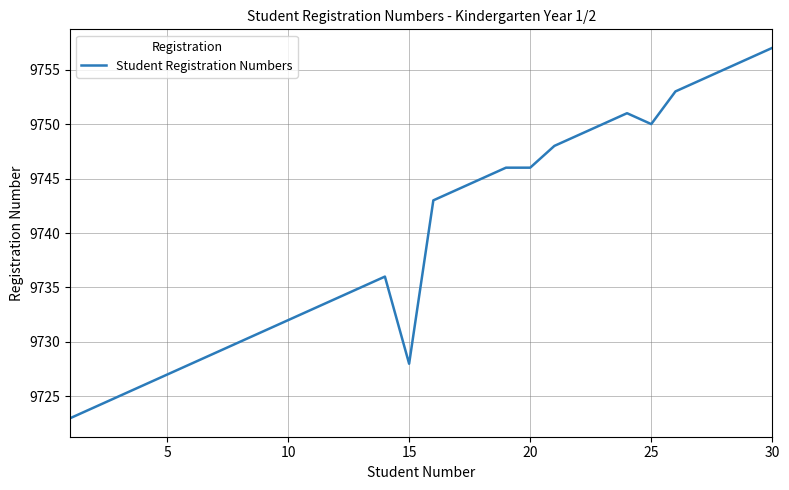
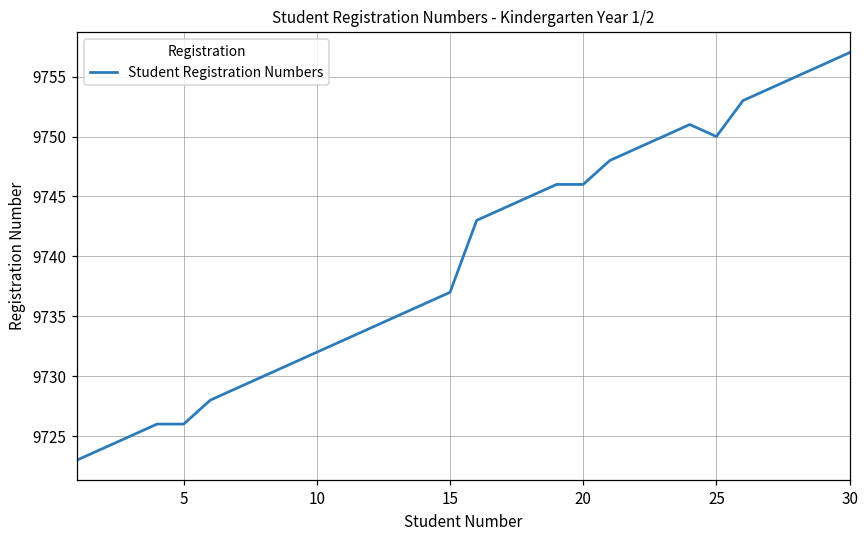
5: 9727 -> 9726
15: 9728 -> 9737
